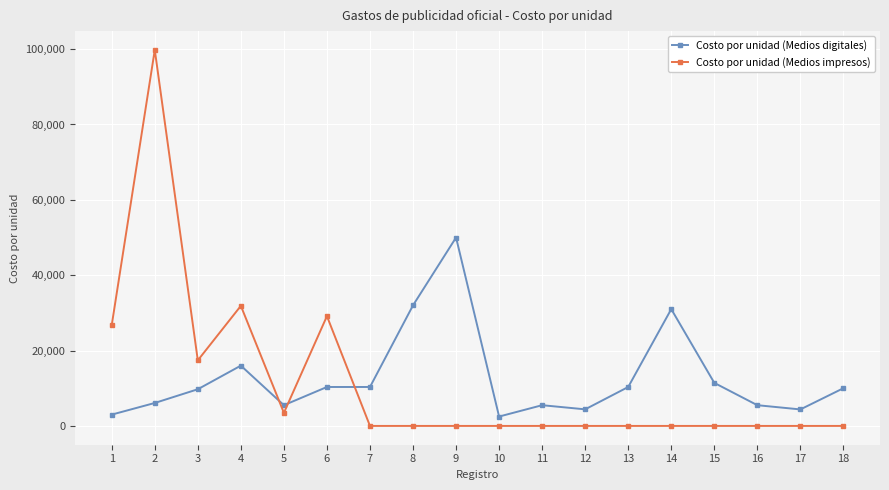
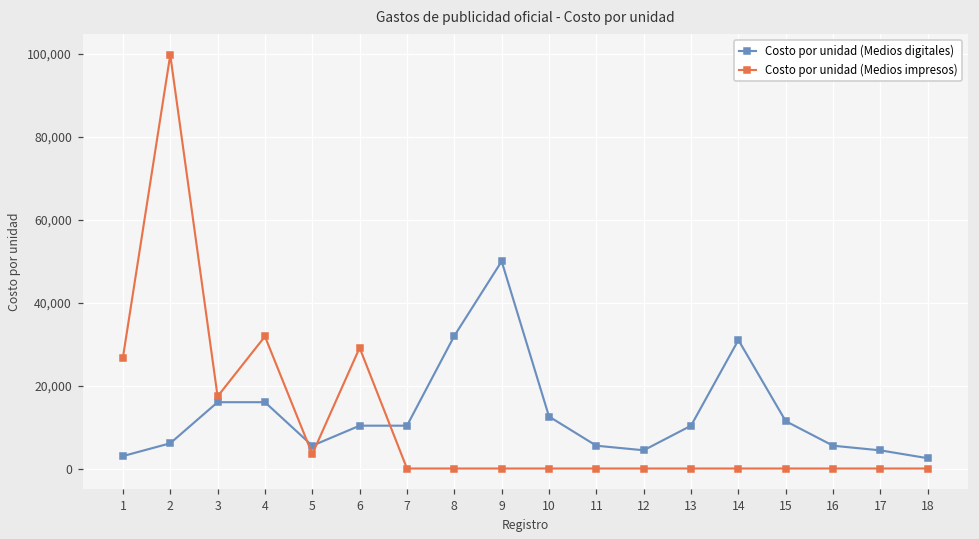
Costo por unidad (Medios digitales), 3: 10,000 -> 16,000
Costo por unidad (Medios digitales), 10: 2,000 -> 13,000
Costo por unidad (Medios digitales), 18: 10,000 -> 2,000
